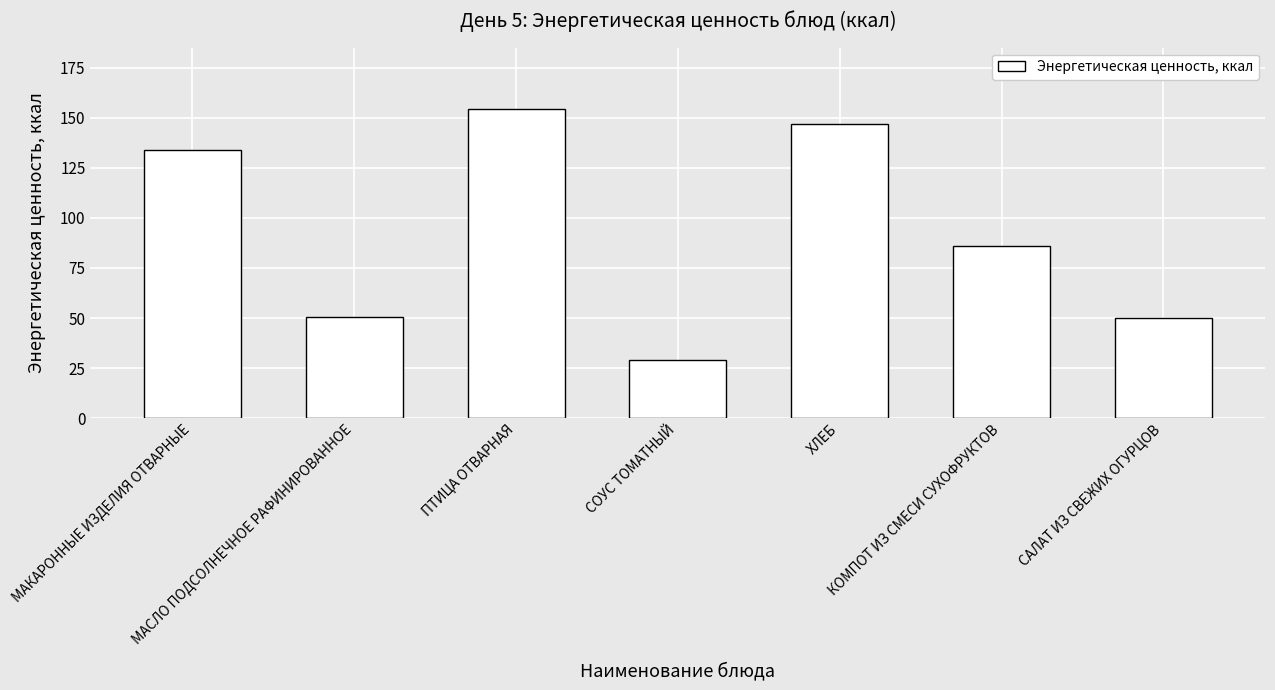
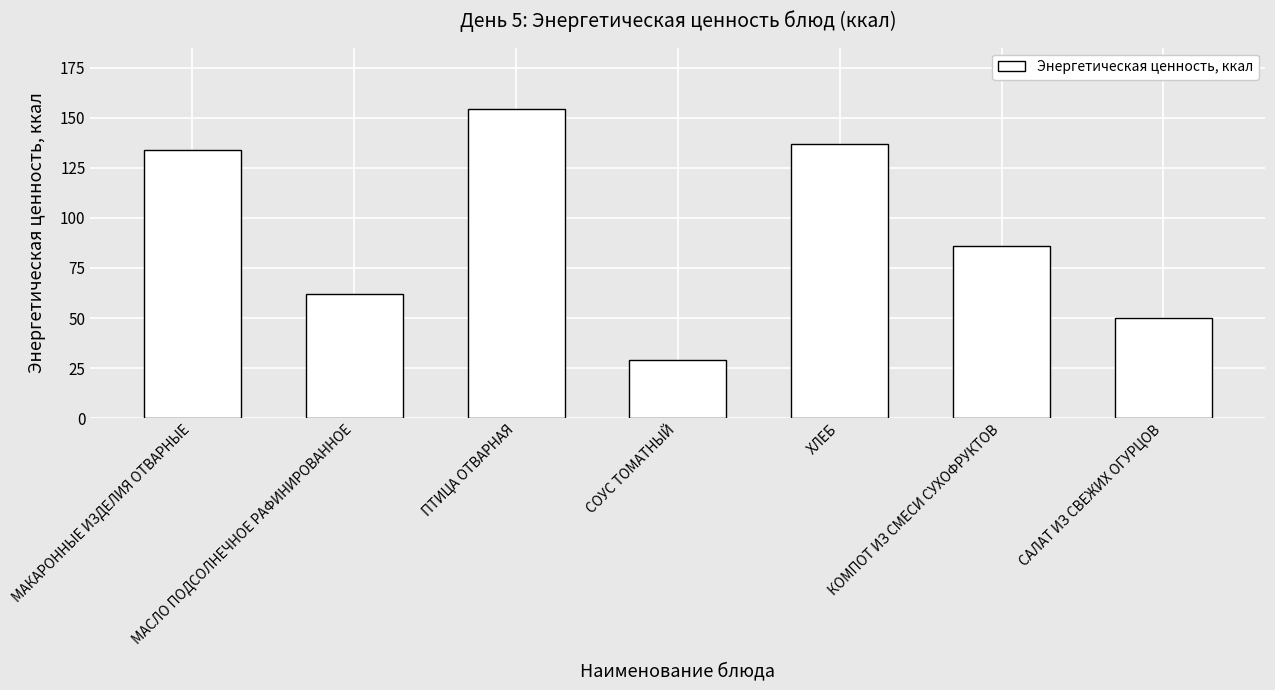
МАСЛО ПОДСОЛНЕЧНОЕ РАФИНИРОВАННОЕ: 51 -> 62
ХЛЕБ: 147 -> 137
